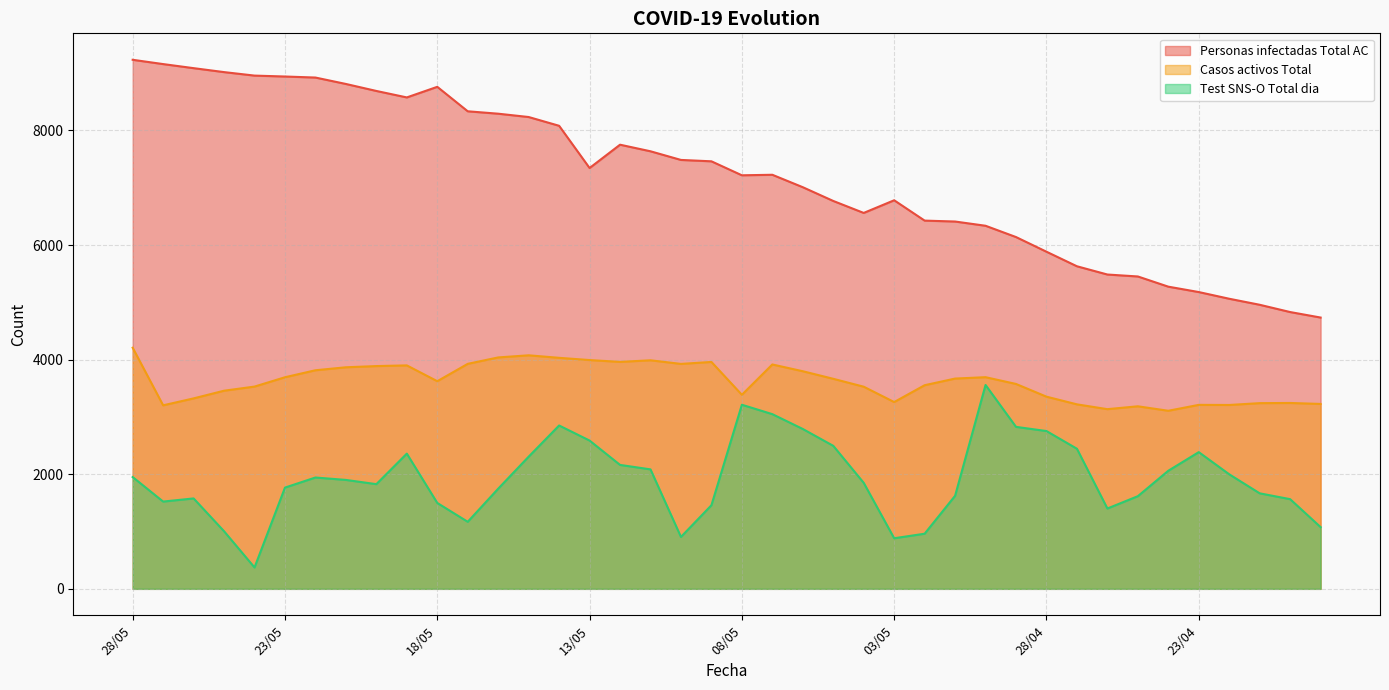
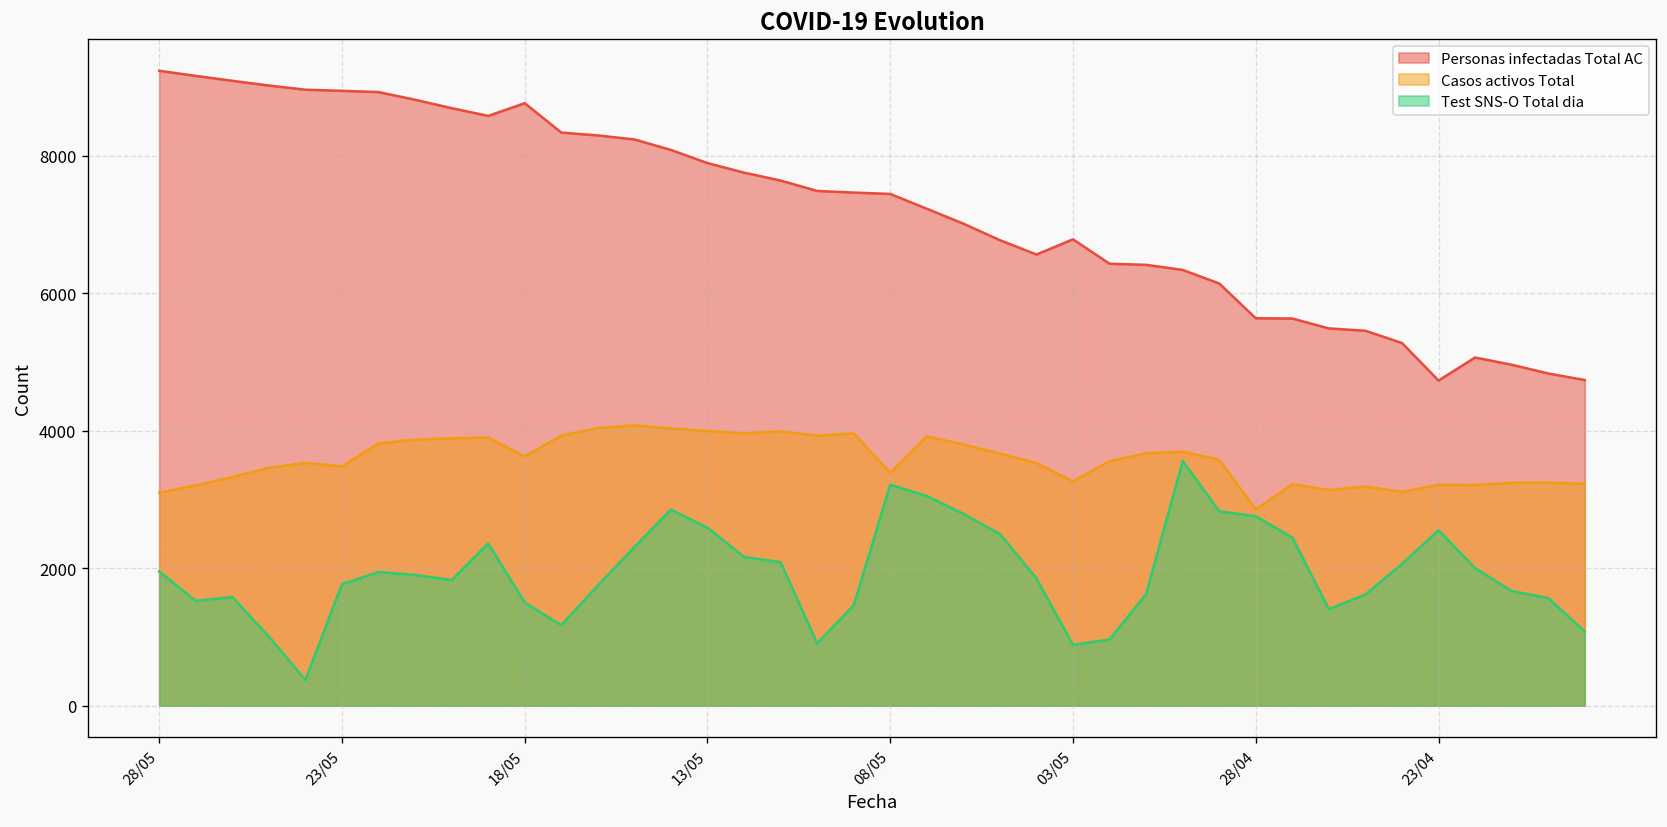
Casos activos Total, 28/05: 4200 -> 3100
Casos activos Total, 23/05: 3700 -> 3500
Personas infectadas Total AC, 13/05: 7300 -> 7900
Personas infectadas Total AC, 08/05: 7200 -> 7400
Personas infectadas Total AC, 28/04: 5900 -> 5600
Casos activos Total, 28/04: 3400 -> 2900
Personas infectadas Total AC, 23/04: 5200 -> 4700
Test SNS-O Total dia, 23/04: 2400 -> 2600
